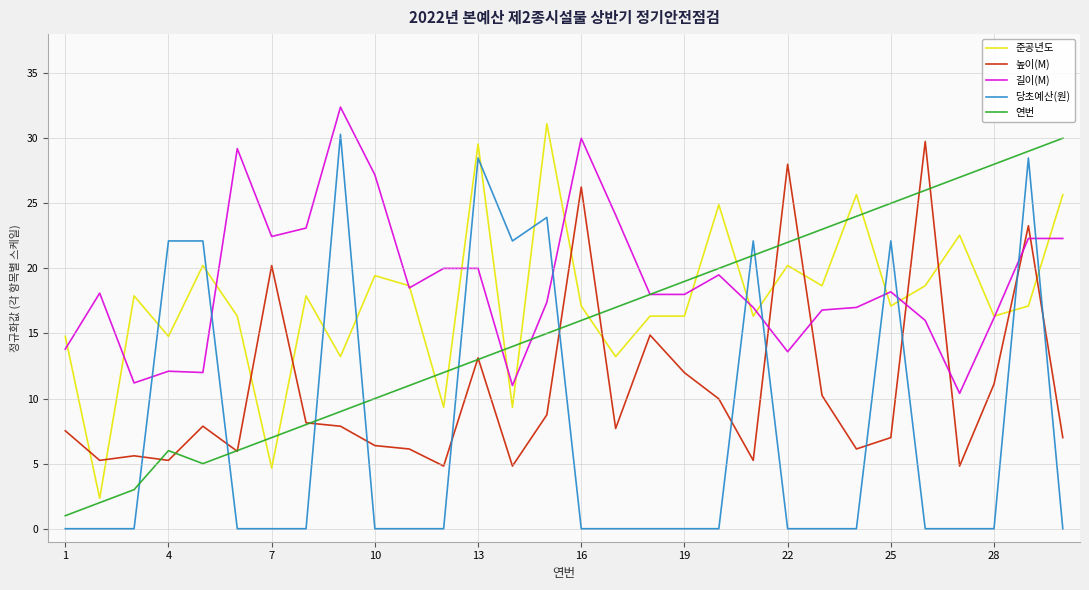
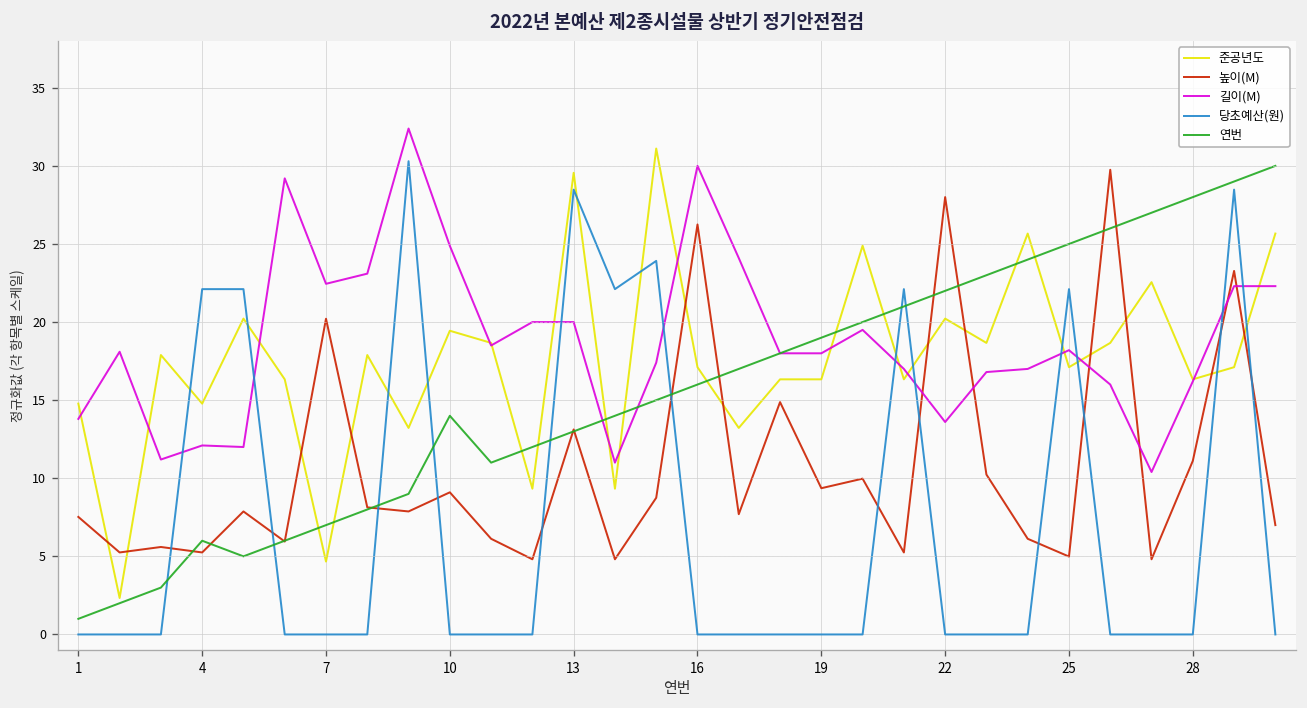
높이(M), 10: 6.4 -> 9.1
길이(M), 10: 27.2 -> 24.9
연번, 10: 10 -> 14
높이(M), 19: 12.0 -> 9.4
높이(M), 25: 7.0 -> 5.0
